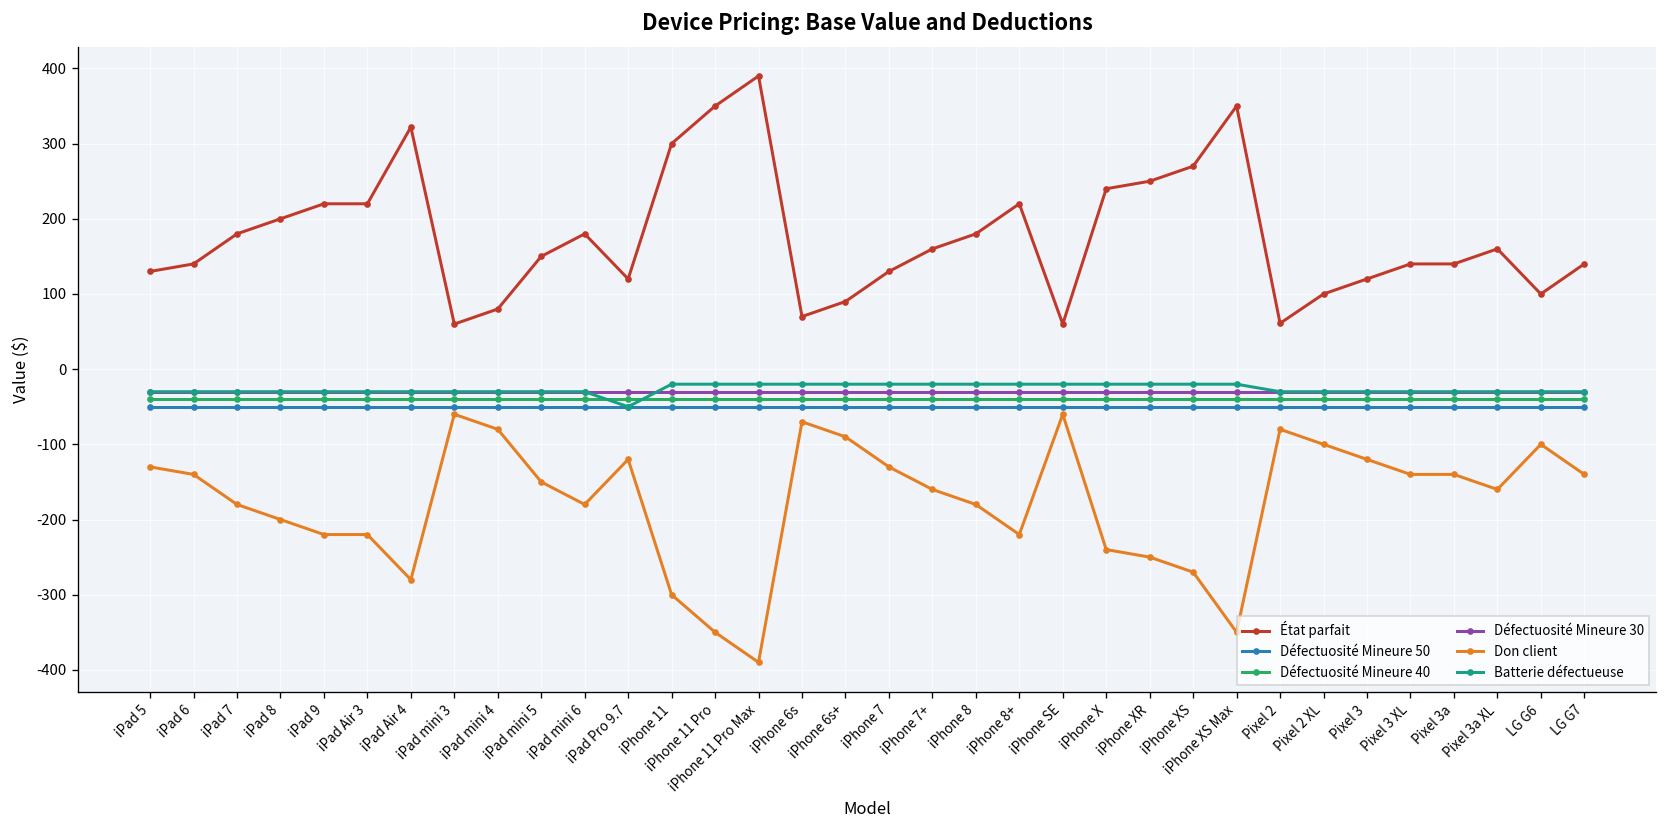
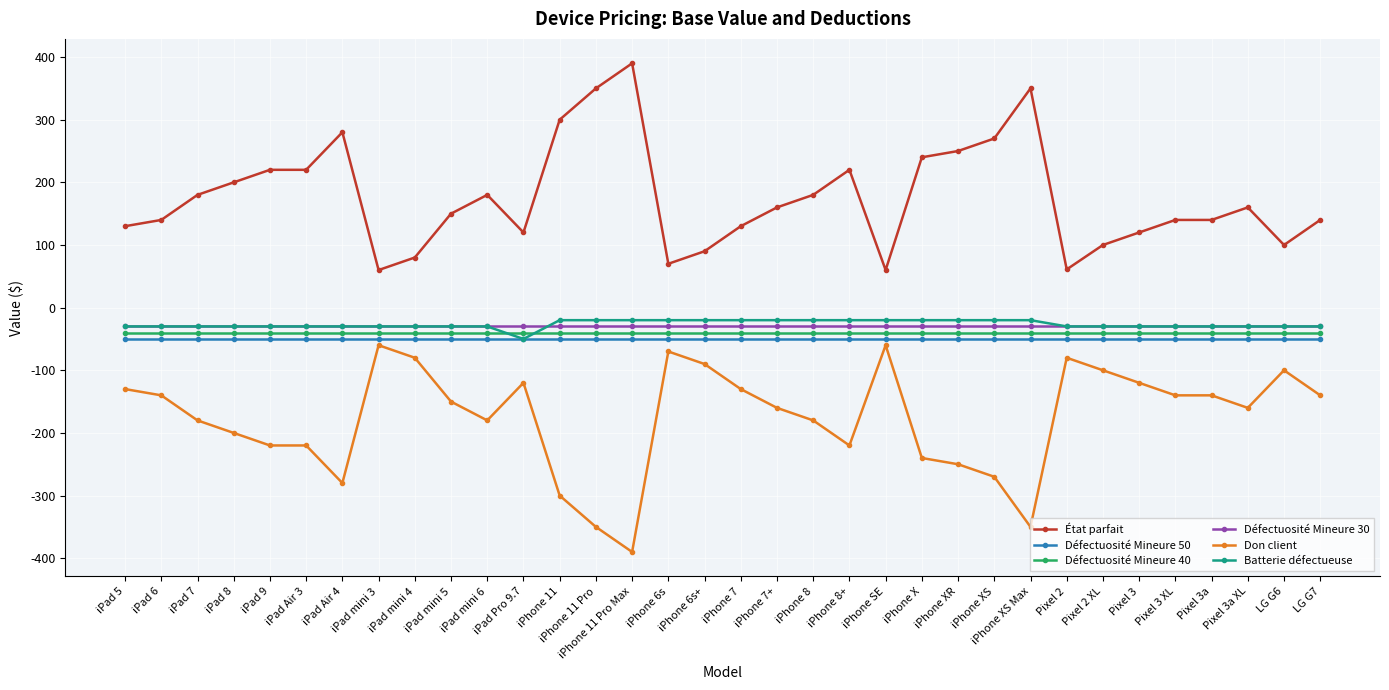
État parfait, iPad Air 4: 320 -> 280
